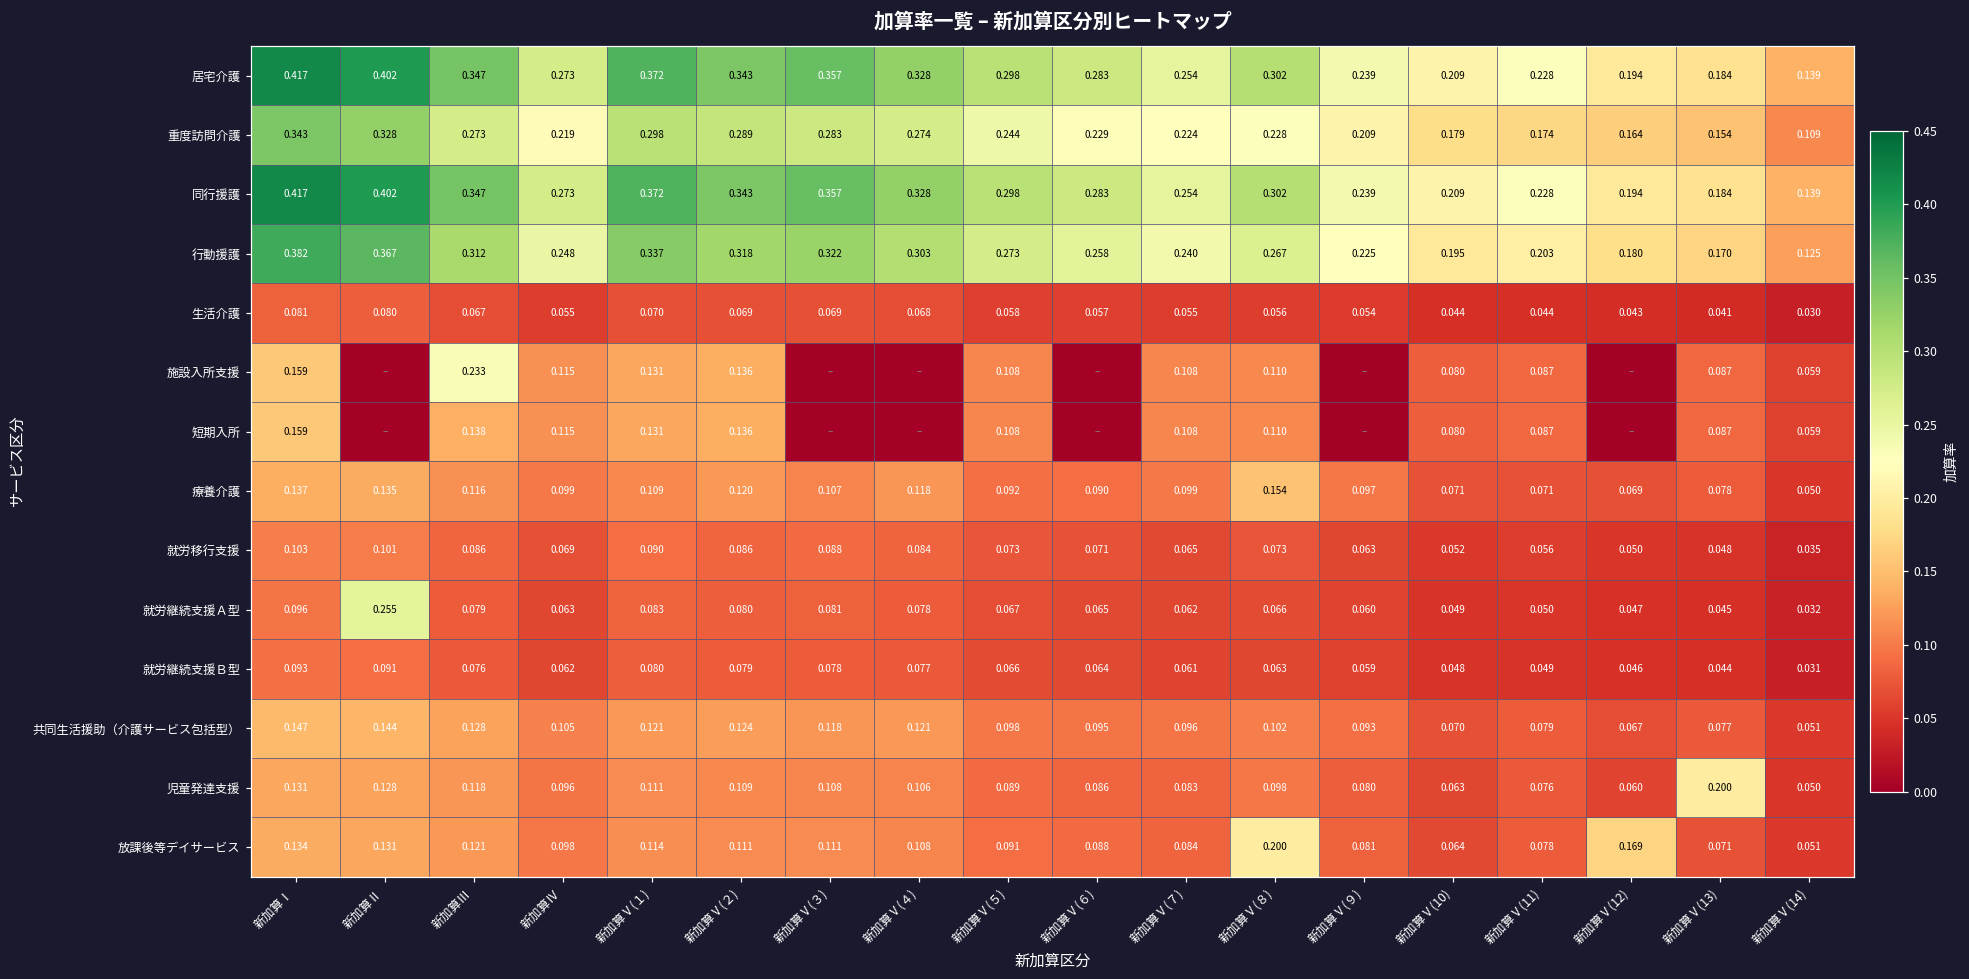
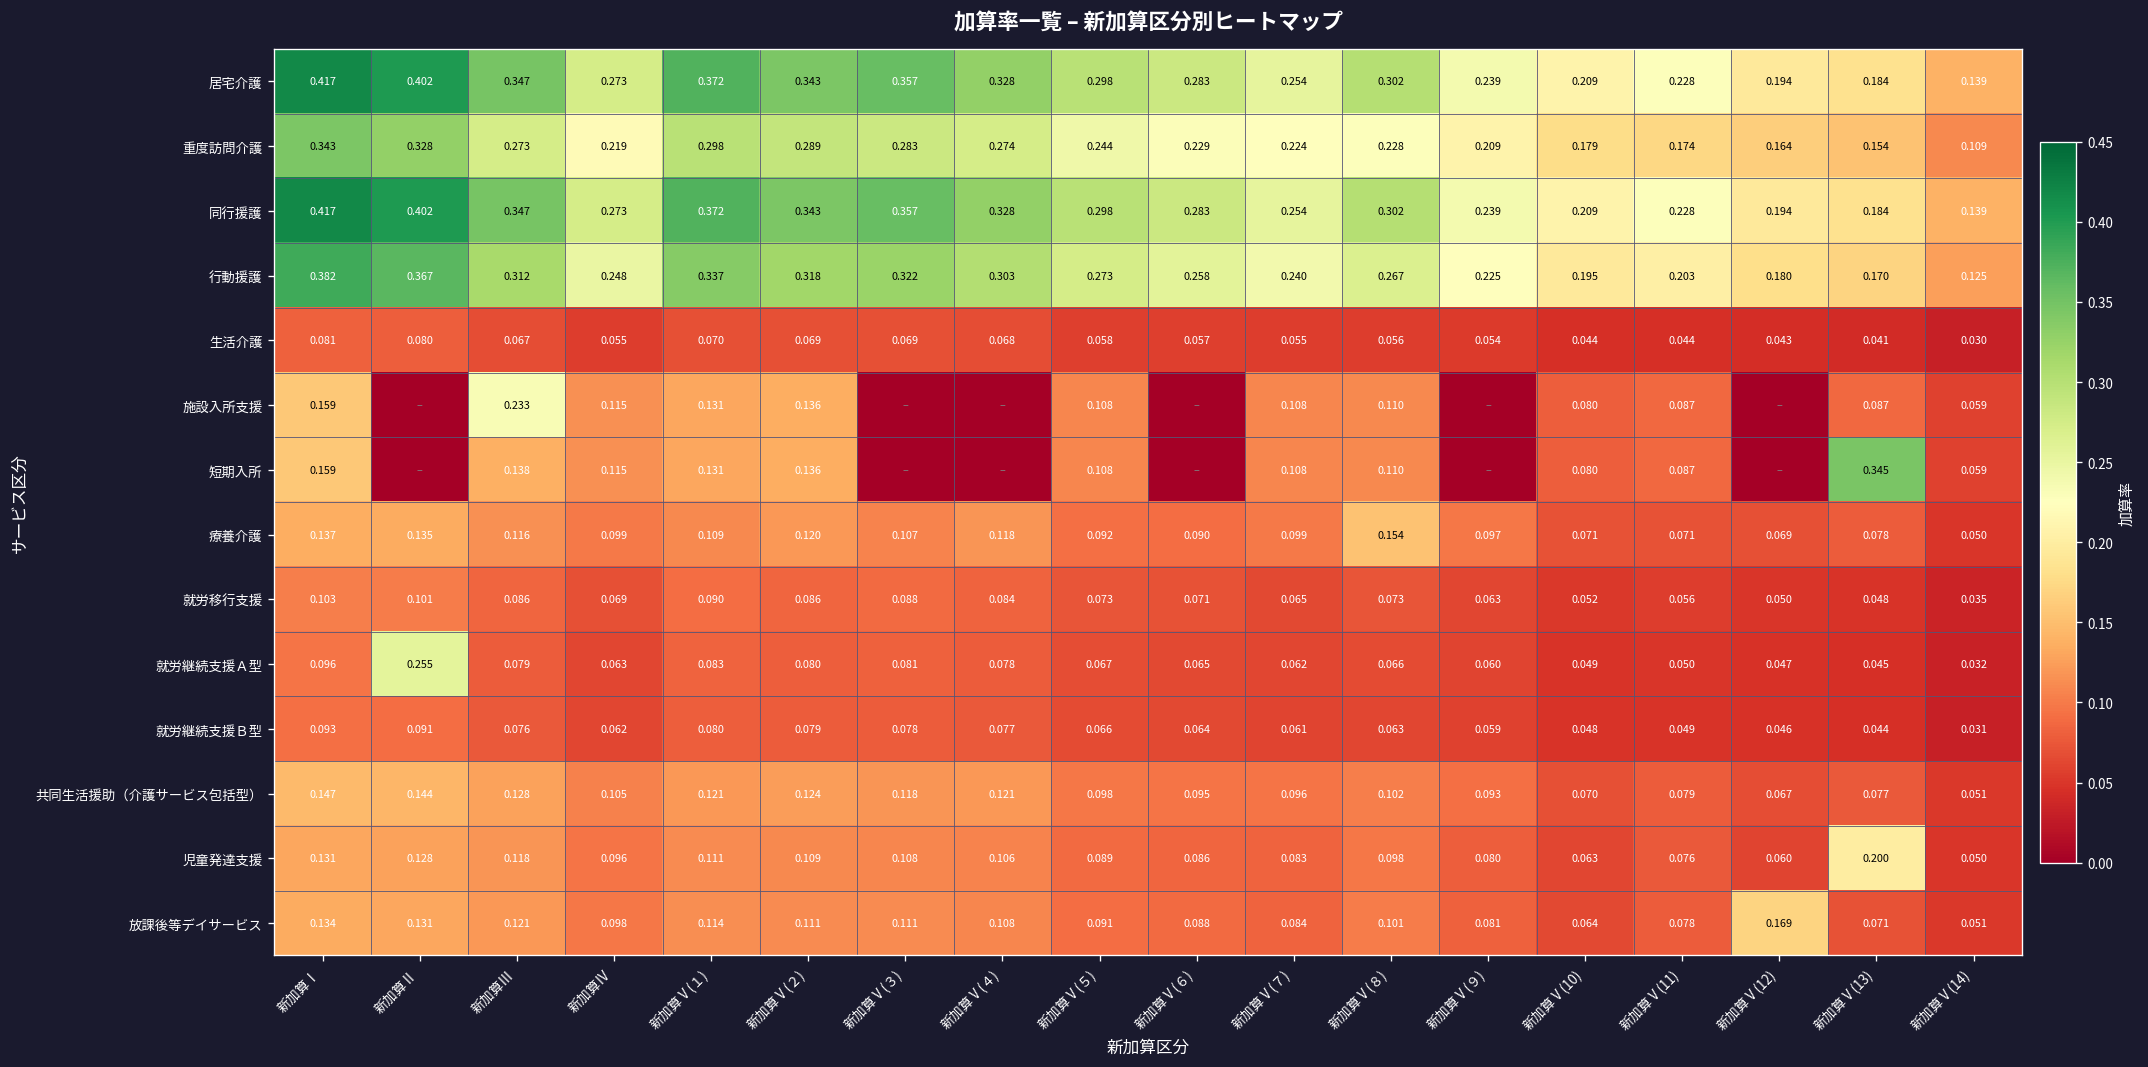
短期入所, 新加算Ⅴ(13): 0.087 -> 0.345
放課後等デイサービス, 新加算Ⅴ(８): 0.200 -> 0.101
